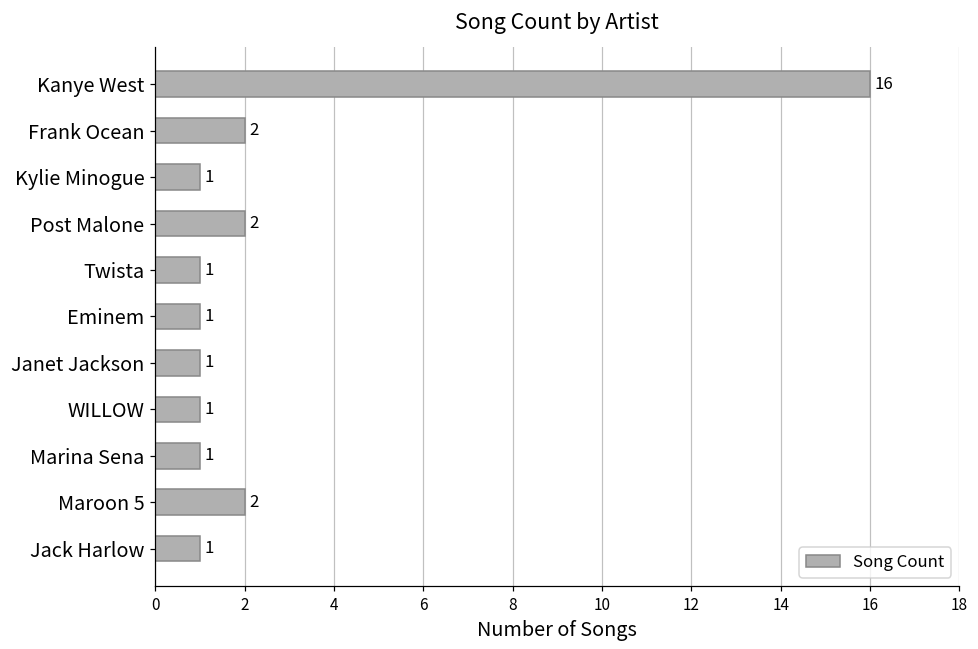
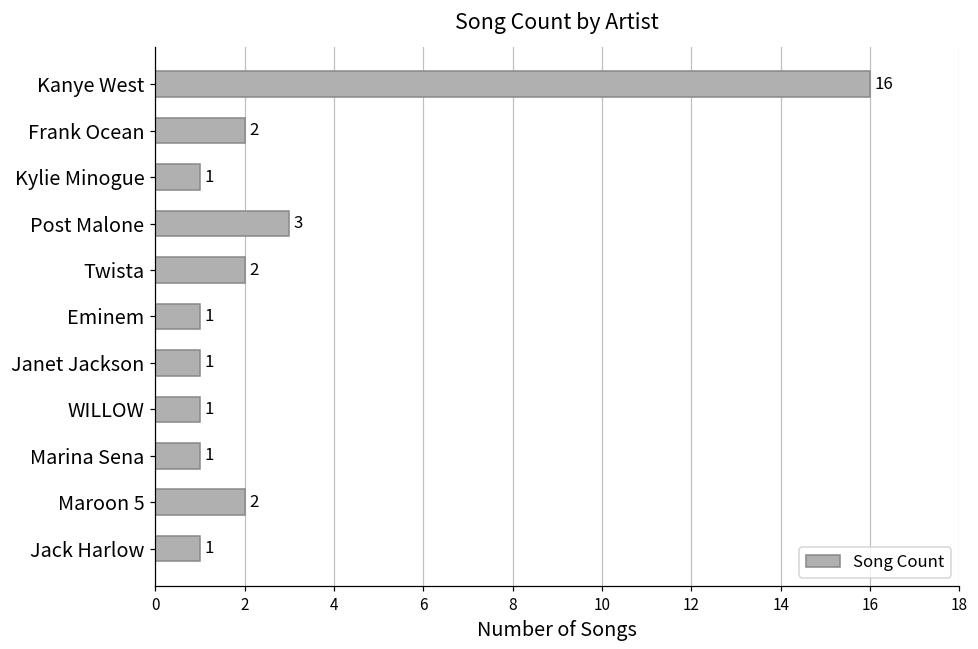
Post Malone: 2 -> 3
Twista: 1 -> 2
